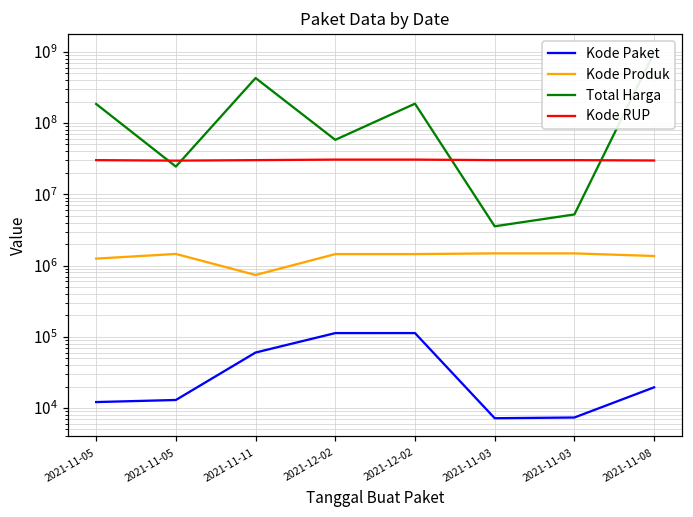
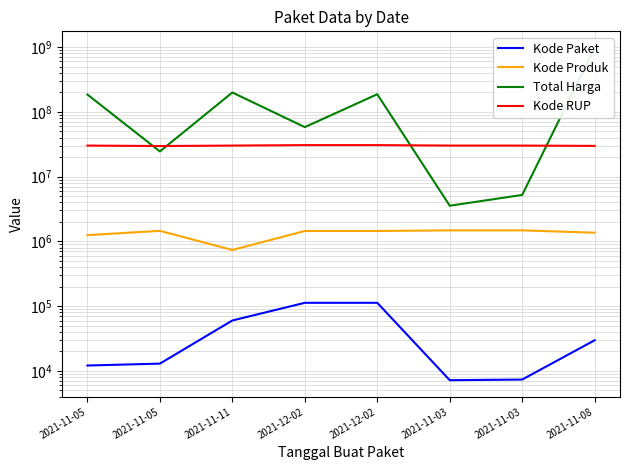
Total Harga, 2021-11-11: 400000000 -> 200000000
Kode Paket, 2021-11-08: 19000 -> 30000
